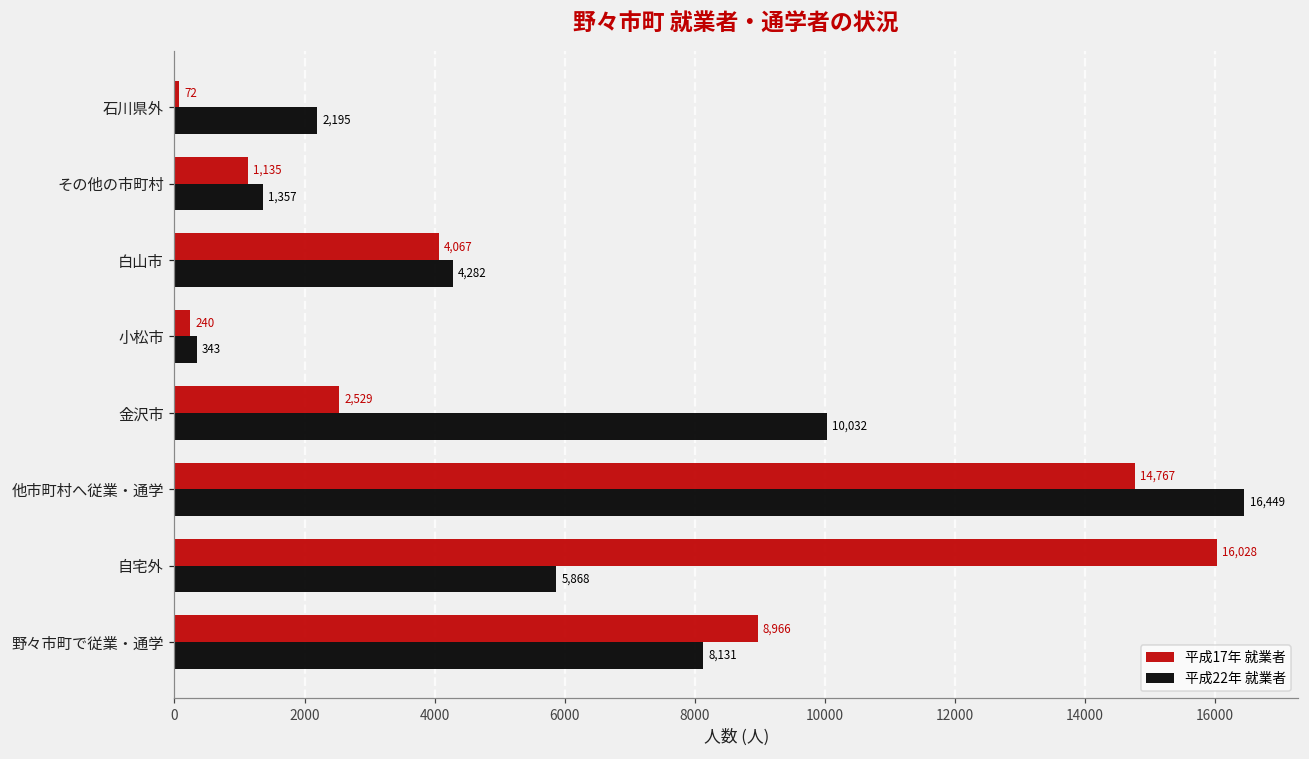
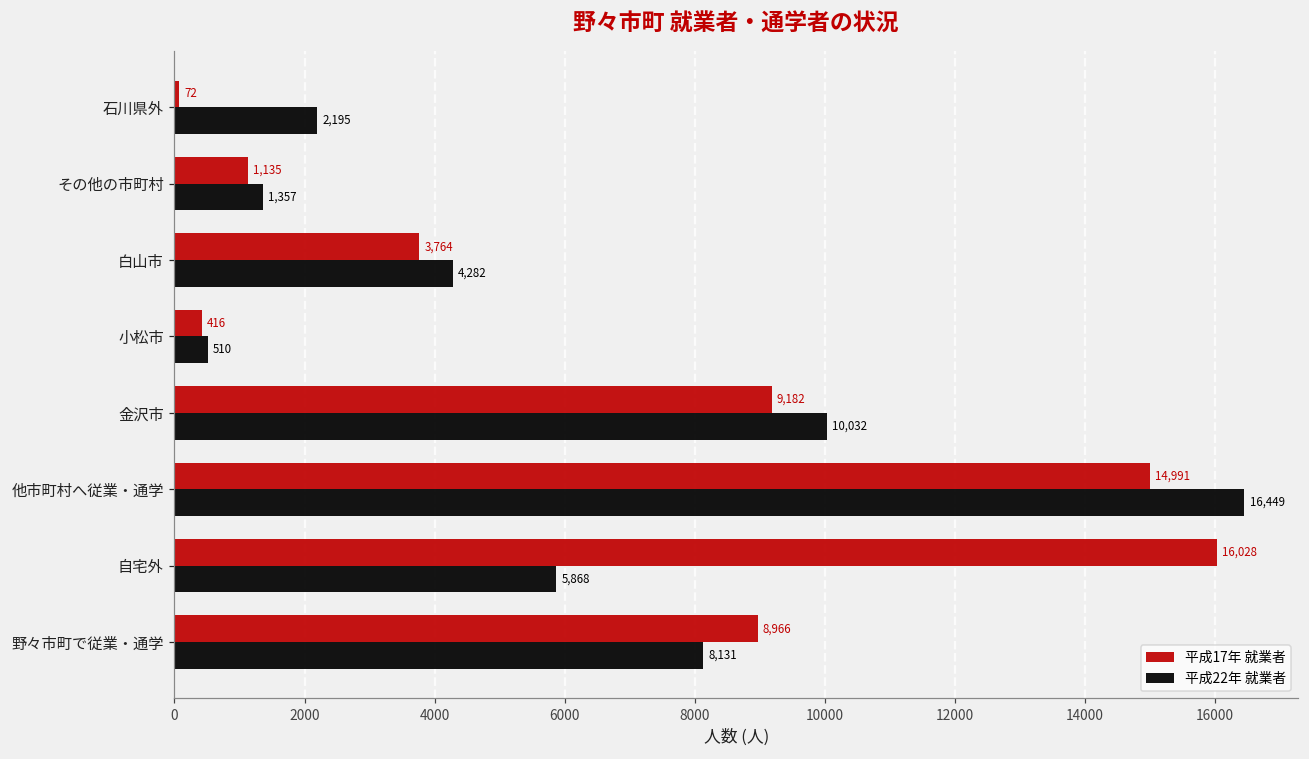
平成17年 就業者, 白山市: 4,067 -> 3,764
平成17年 就業者, 小松市: 240 -> 416
平成22年 就業者, 小松市: 343 -> 510
平成17年 就業者, 金沢市: 2,529 -> 9,182
平成17年 就業者, 他市町村へ従業・通学: 14,767 -> 14,991
